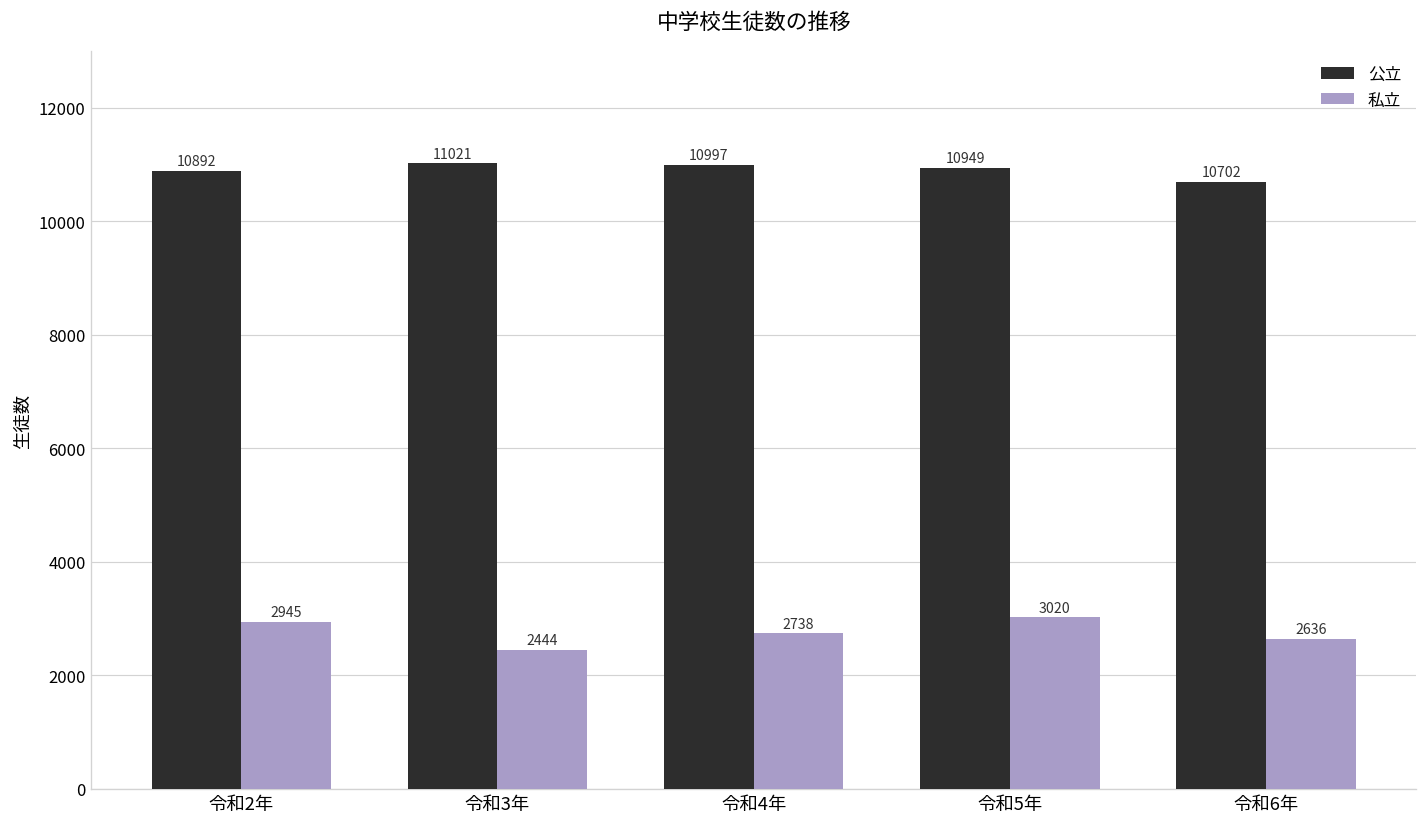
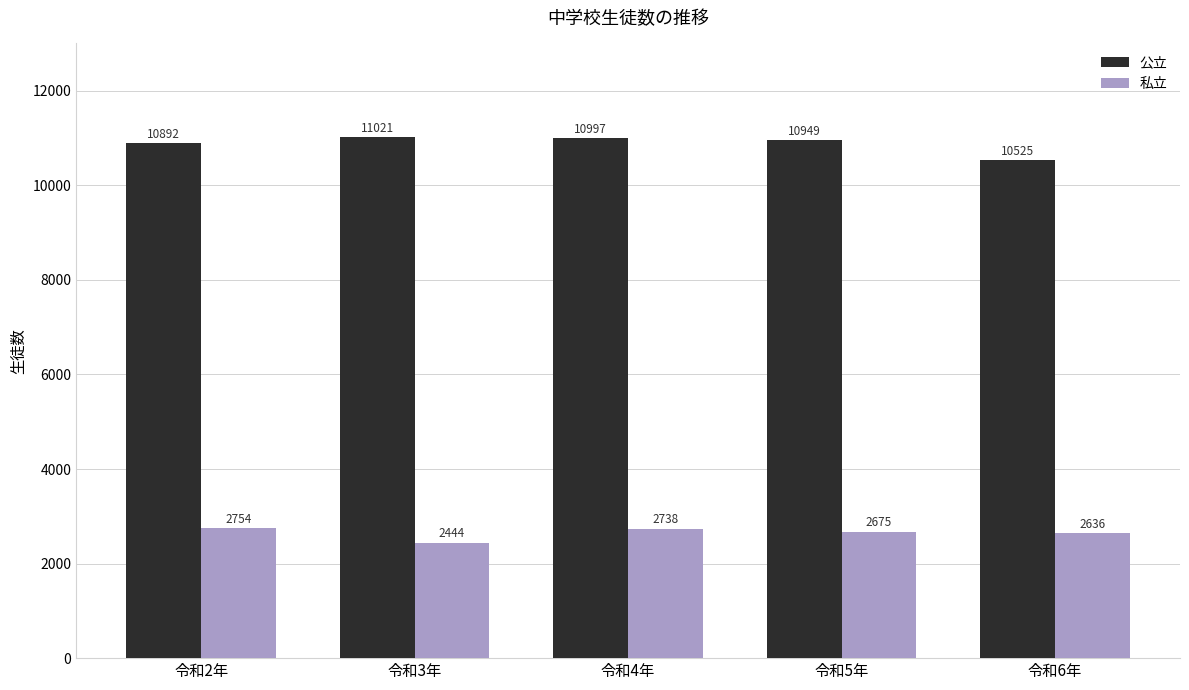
私立, 令和2年: 2945 -> 2754
私立, 令和5年: 3020 -> 2675
公立, 令和6年: 10702 -> 10525
